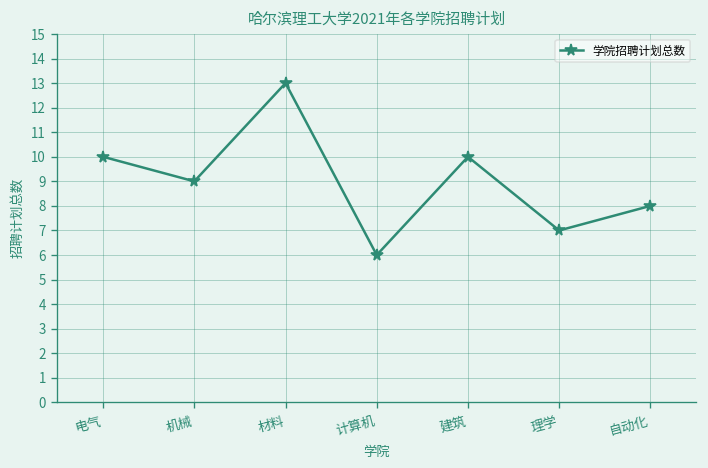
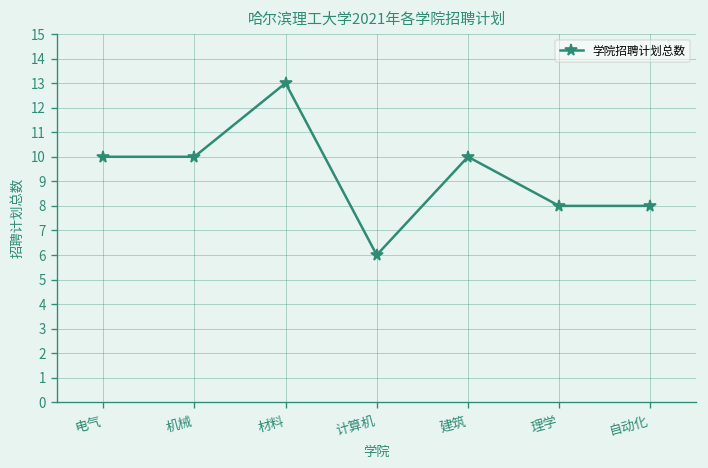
机械: 9 -> 10
理学: 7 -> 8
